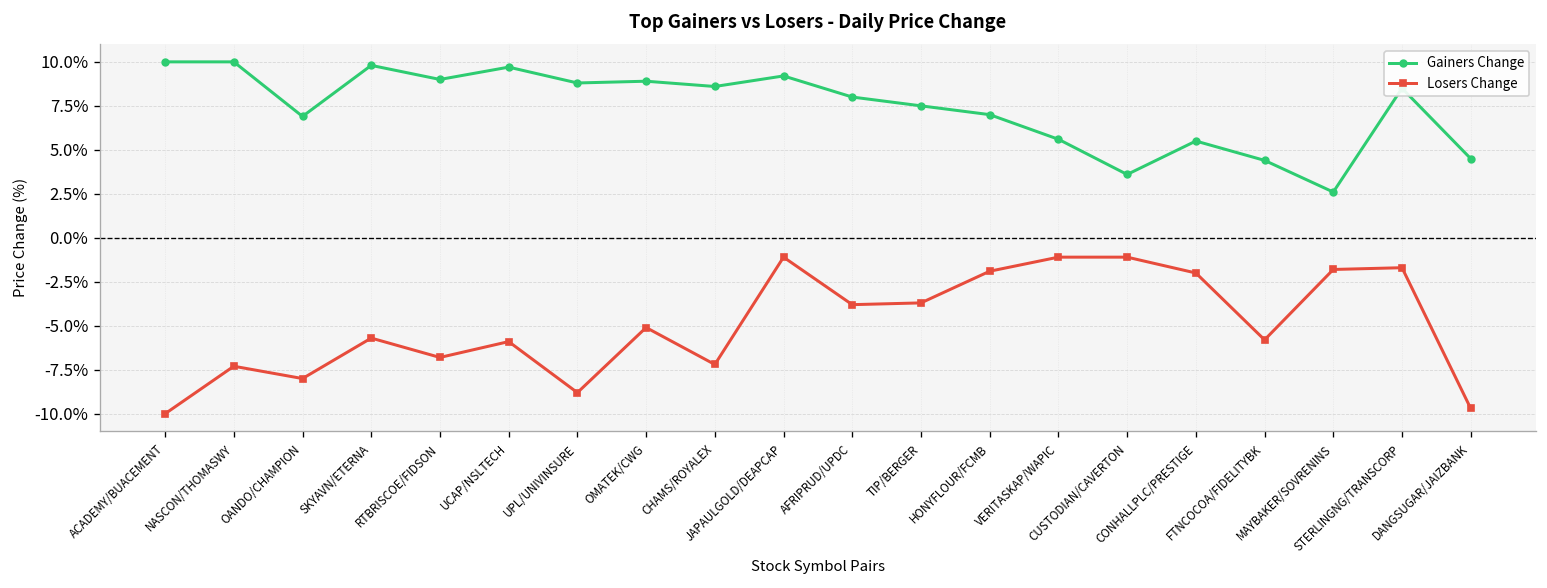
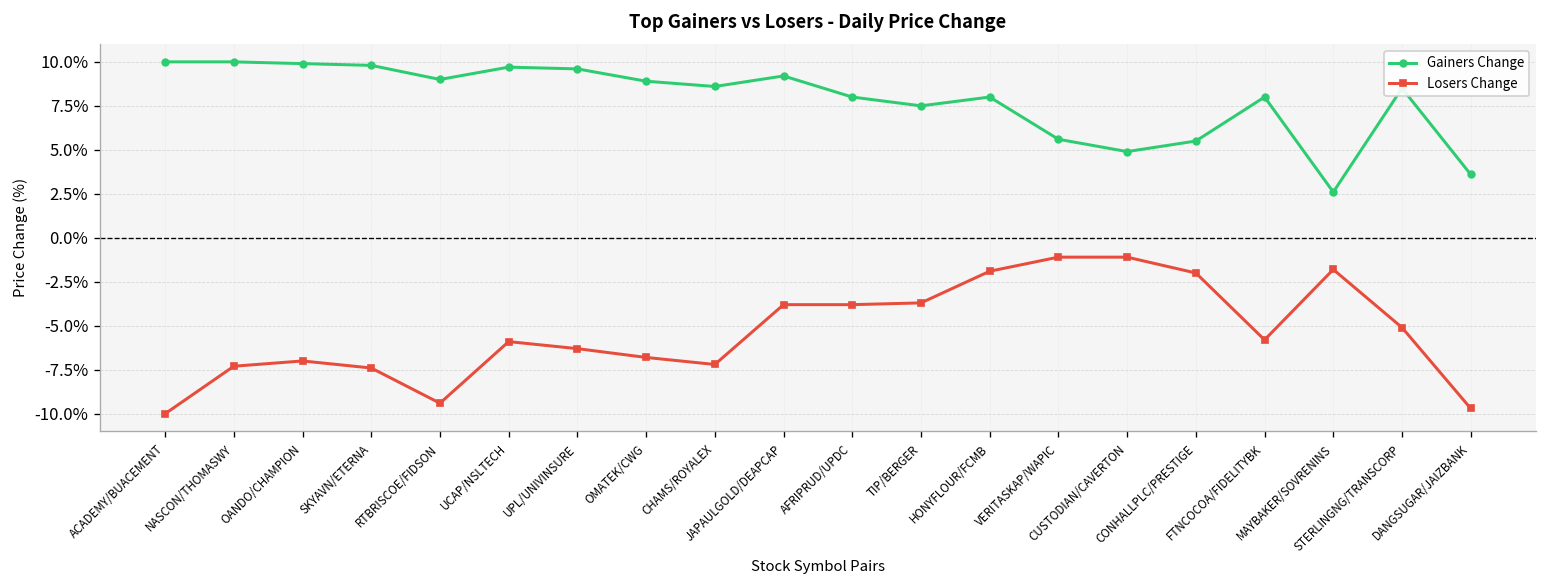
Gainers Change, OANDO/CHAMPION: 6.9% -> 9.9%
Losers Change, OANDO/CHAMPION: -8.0% -> -7.0%
Losers Change, SKYAVN/ETERNA: -5.7% -> -7.4%
Losers Change, RTBRISCOE/FIDSON: -6.8% -> -9.4%
Gainers Change, UPL/UNIVINSURE: 8.8% -> 9.6%
Losers Change, UPL/UNIVINSURE: -8.8% -> -6.3%
Losers Change, OMATEK/CWG: -5.1% -> -6.8%
Losers Change, JAPAULGOLD/DEAPCAP: -1.1% -> -3.8%
Gainers Change, HONYFLOUR/FCMB: 7.0% -> 8.0%
Gainers Change, CUSTODIAN/CAVERTON: 3.6% -> 4.9%
Gainers Change, FTNCOCOA/FIDELITYBK: 4.4% -> 8.0%
Losers Change, STERLINGNG/TRANSCORP: -1.7% -> -5.1%
Gainers Change, DANGSUGAR/JAIZBANK: 4.5% -> 3.6%
